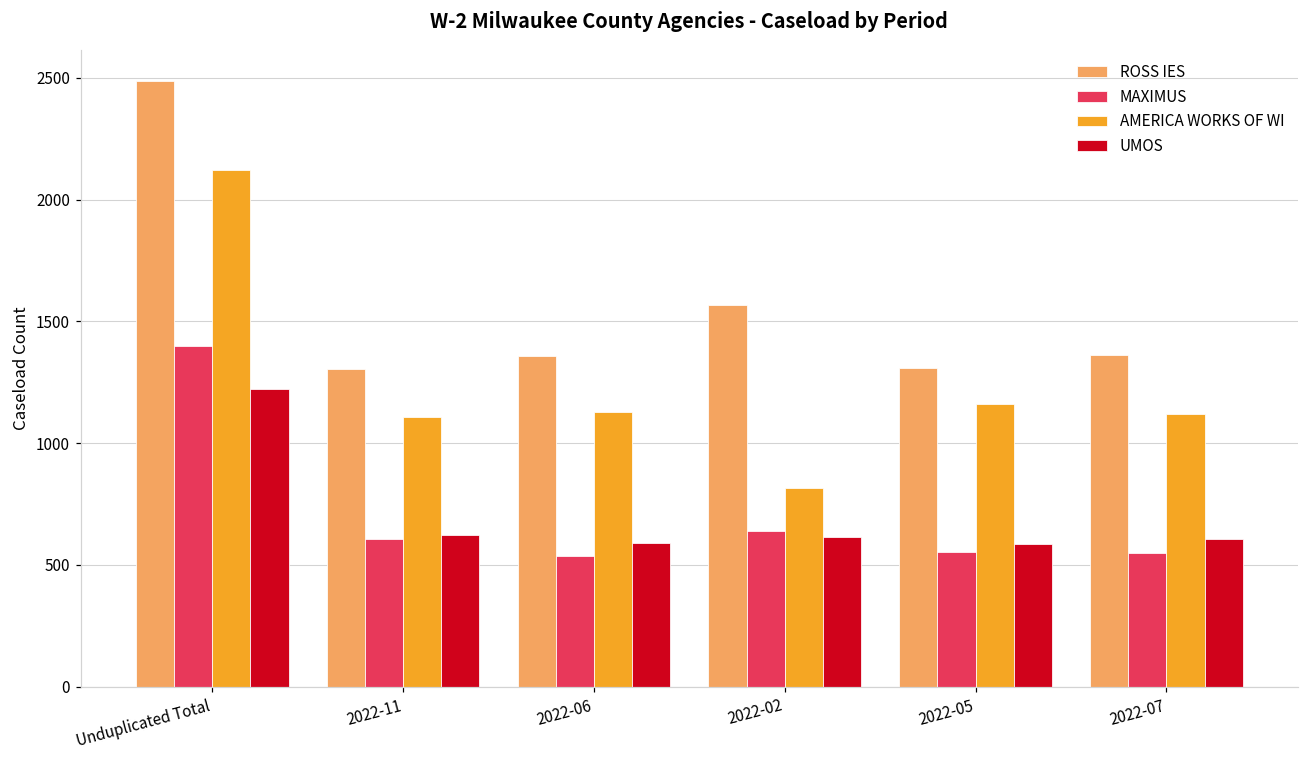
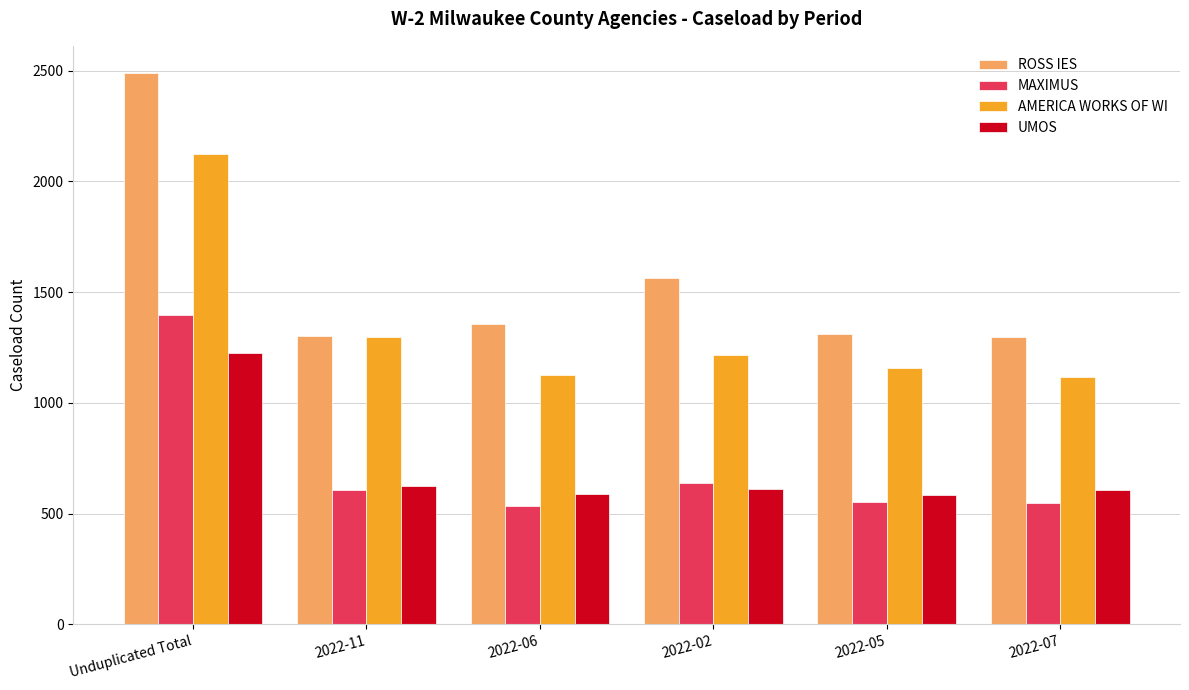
AMERICA WORKS OF WI, 2022-11: 1110 -> 1300
AMERICA WORKS OF WI, 2022-02: 820 -> 1220
ROSS IES, 2022-07: 1360 -> 1300
